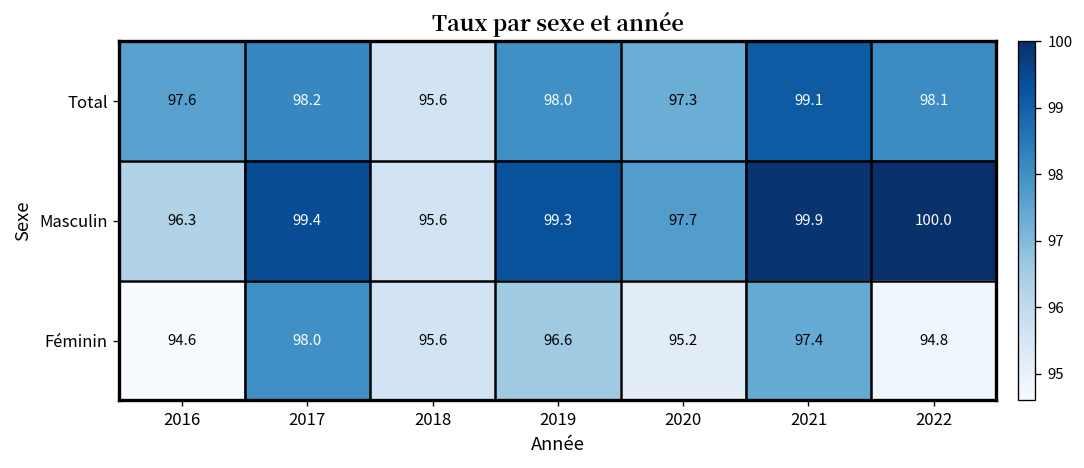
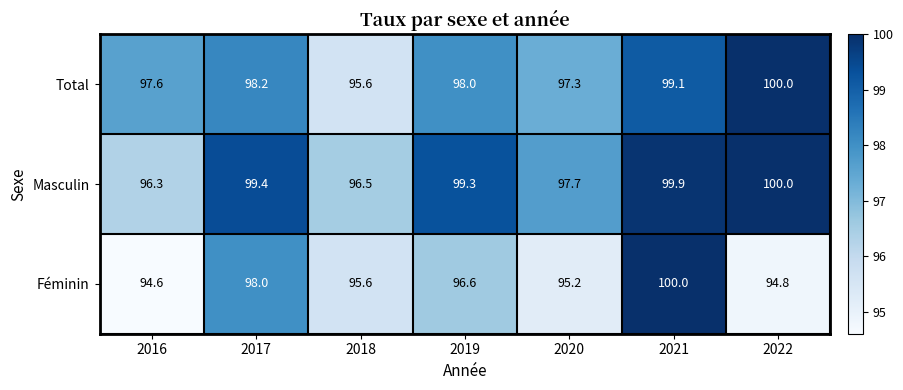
Total, 2022: 98.1 -> 100.0
Masculin, 2018: 95.6 -> 96.5
Féminin, 2021: 97.4 -> 100.0
